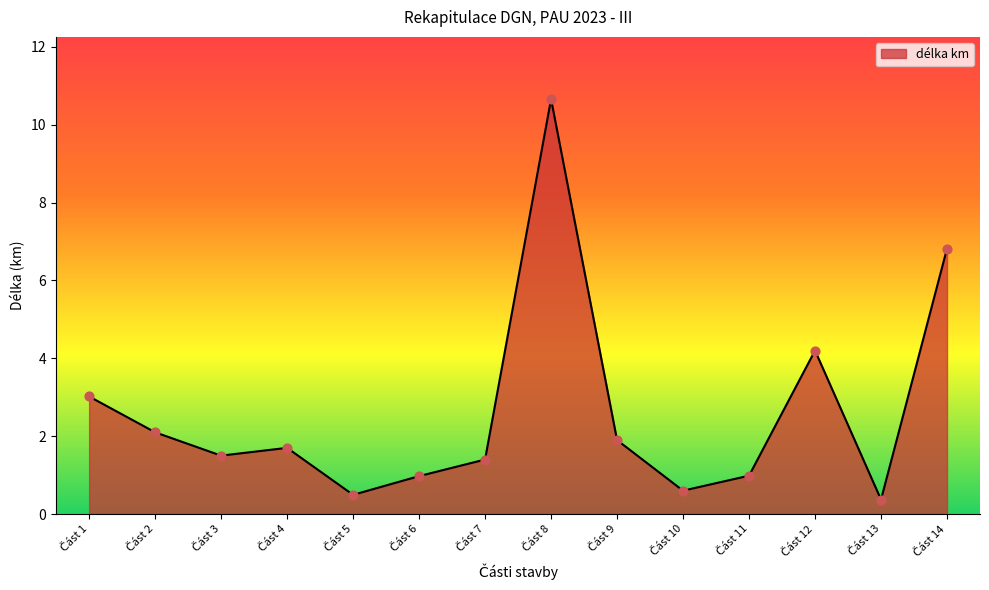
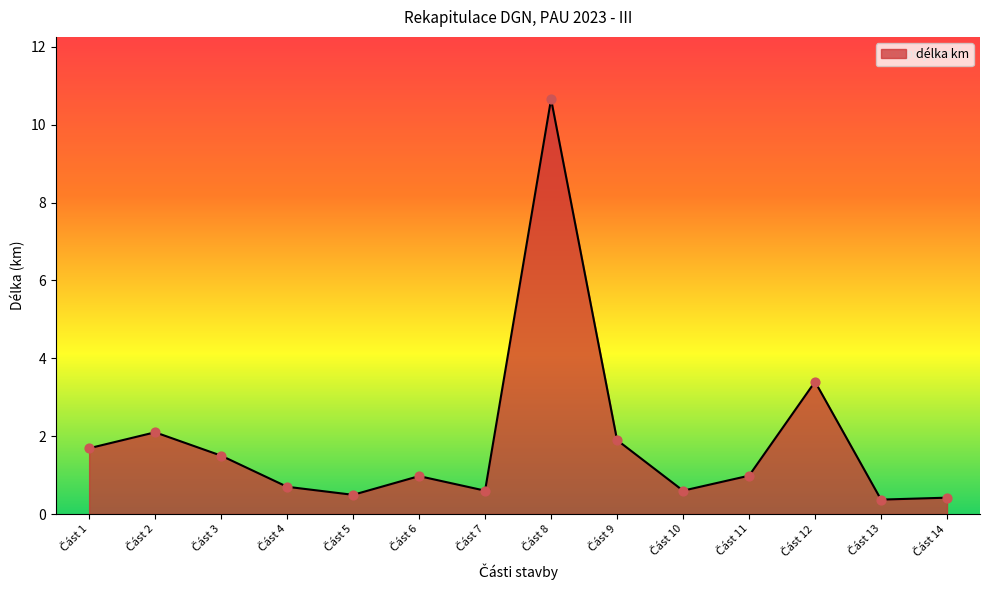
Část 1: 3.0 -> 1.7
Část 4: 1.7 -> 0.7
Část 7: 1.4 -> 0.6
Část 12: 4.2 -> 3.4
Část 14: 6.8 -> 0.4
